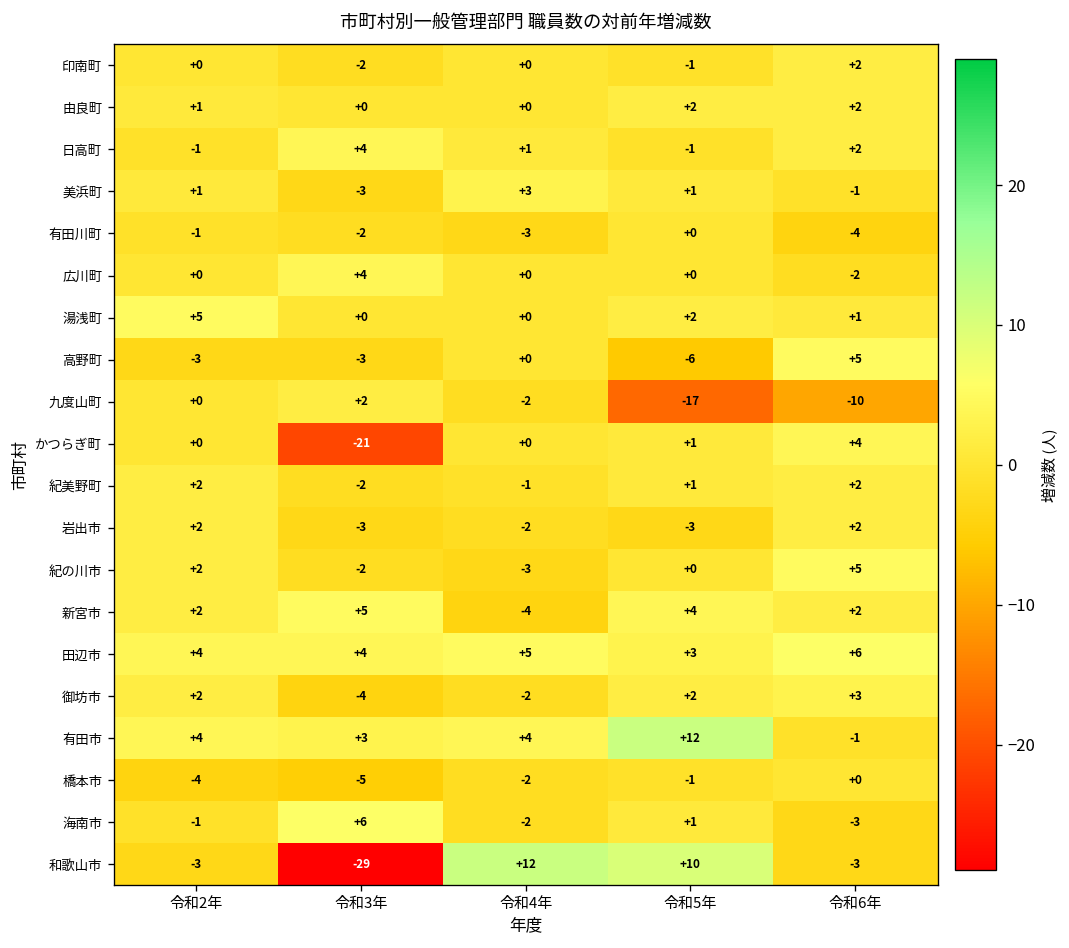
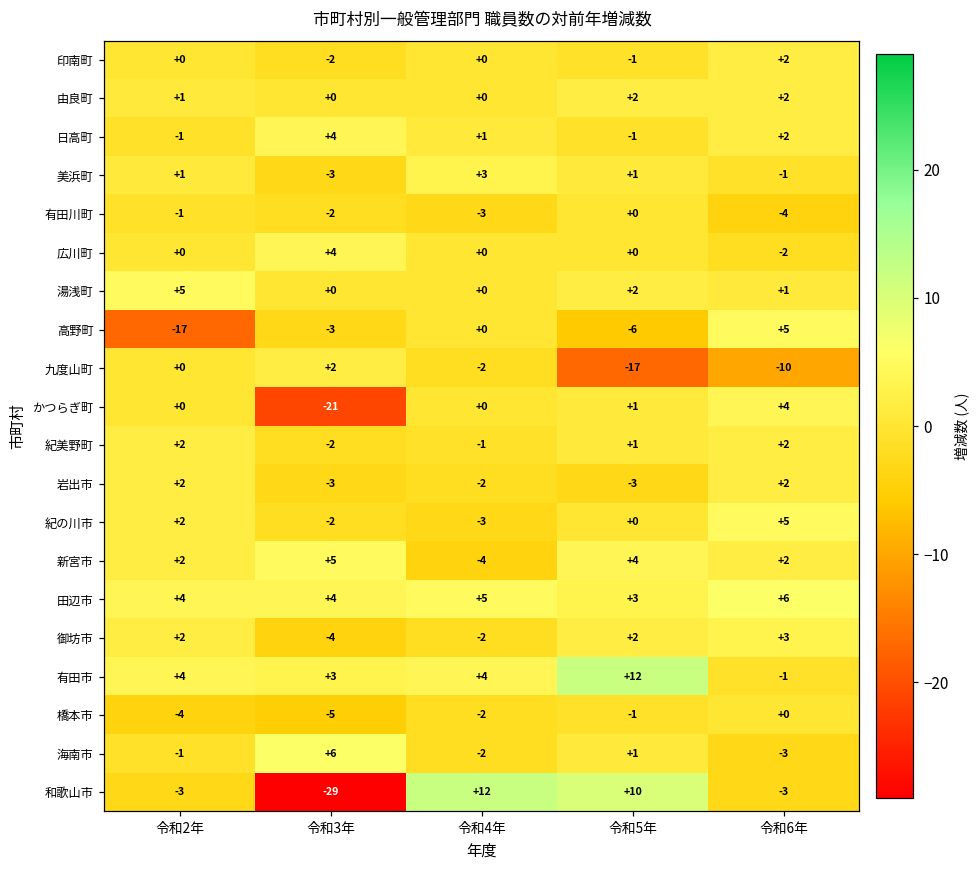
高野町, 令和2年: -3 -> -17
